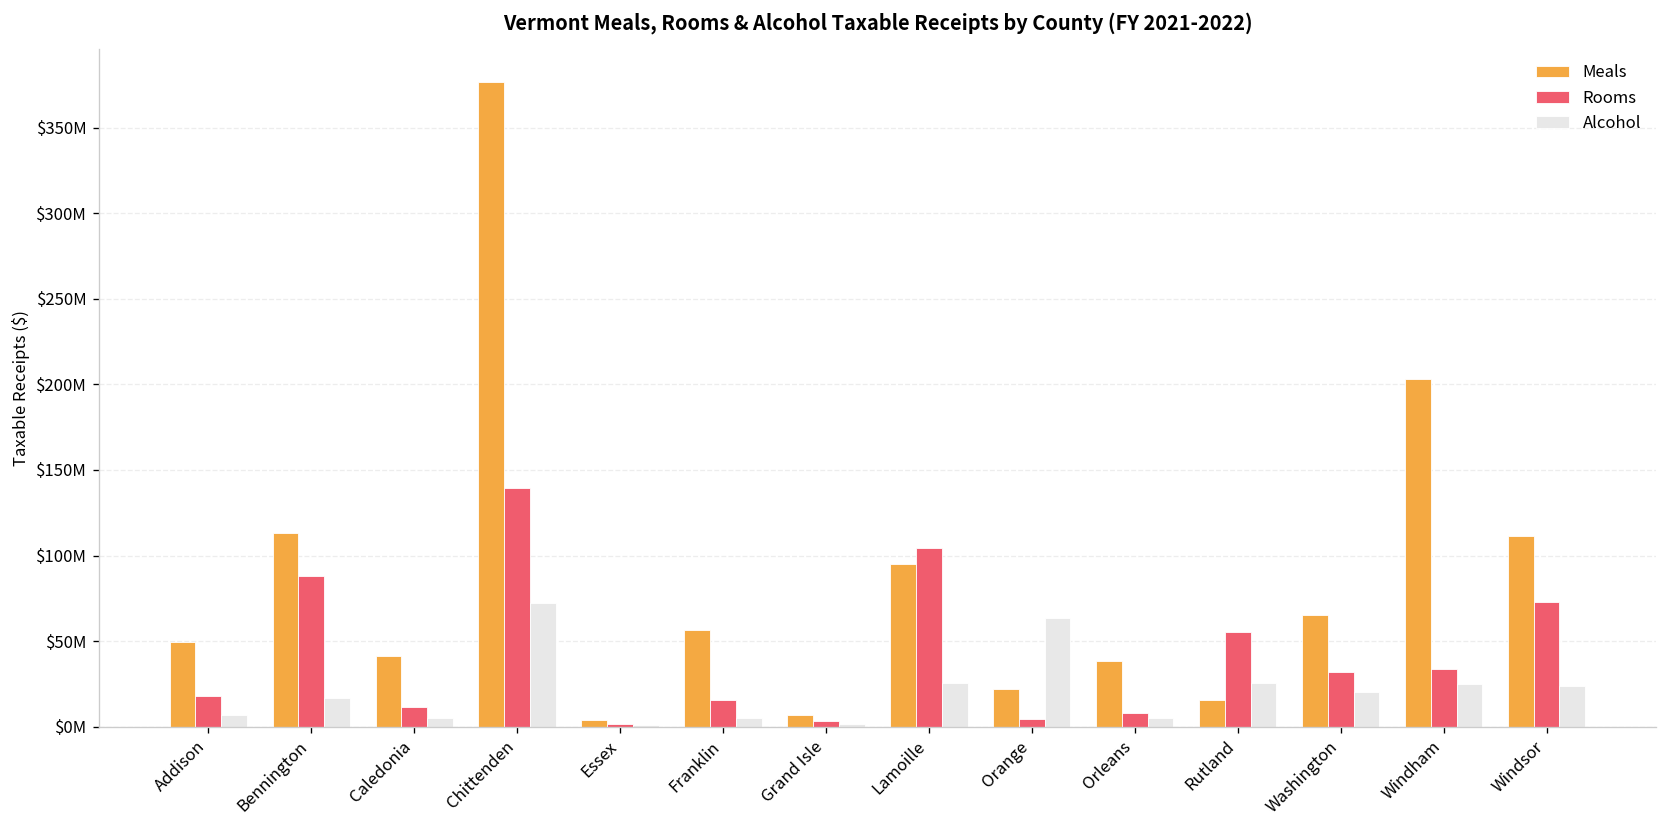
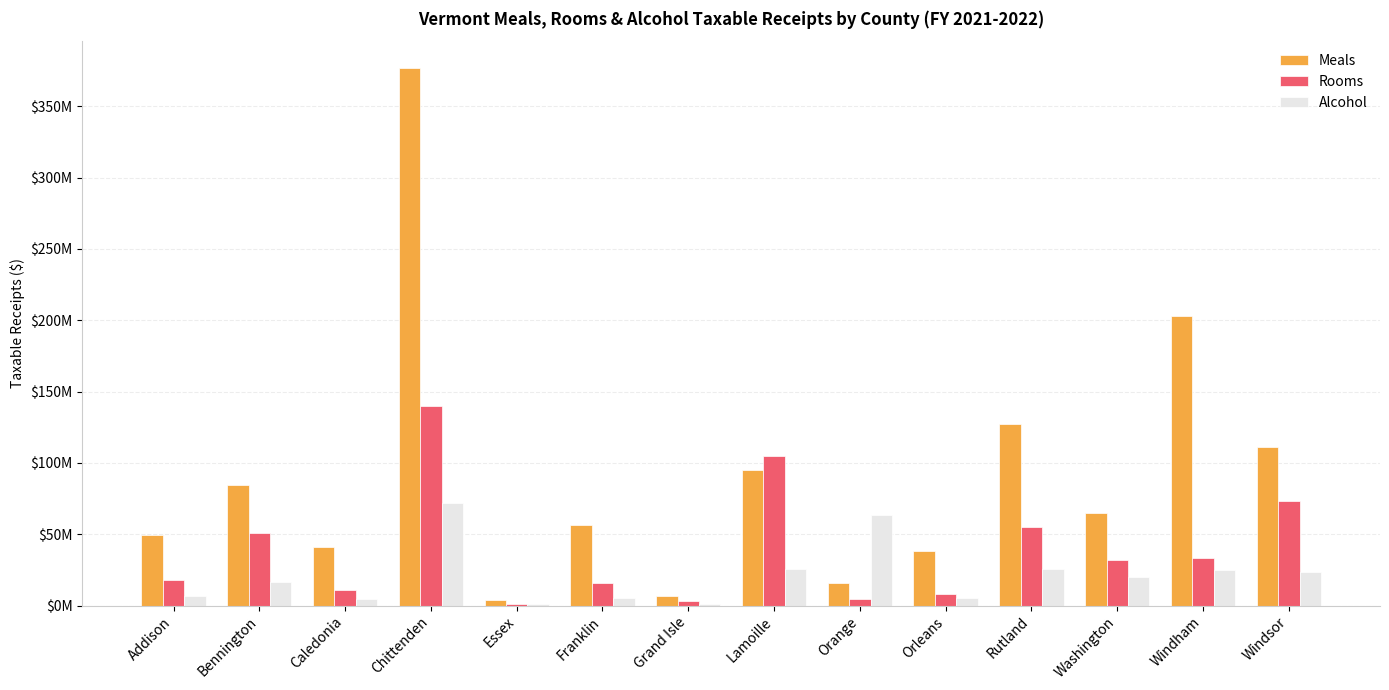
Meals, Bennington: $113000000 -> $85000000
Rooms, Bennington: $88000000 -> $51000000
Meals, Orange: $22000000 -> $16000000
Meals, Rutland: $16000000 -> $127000000
